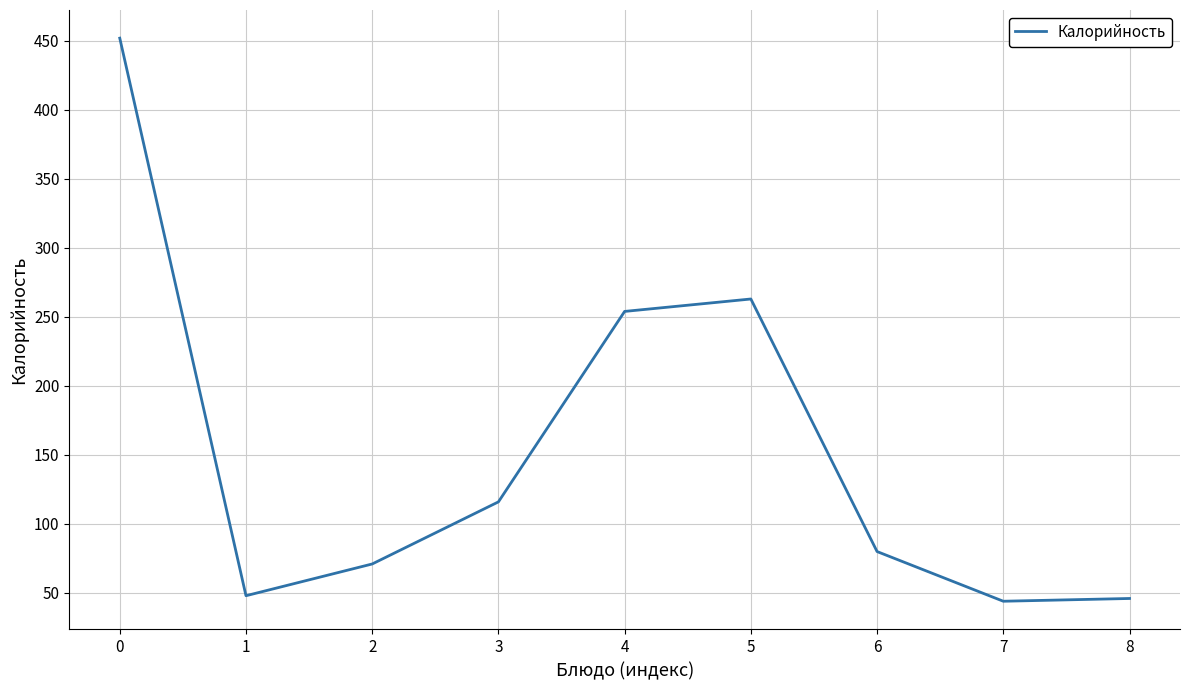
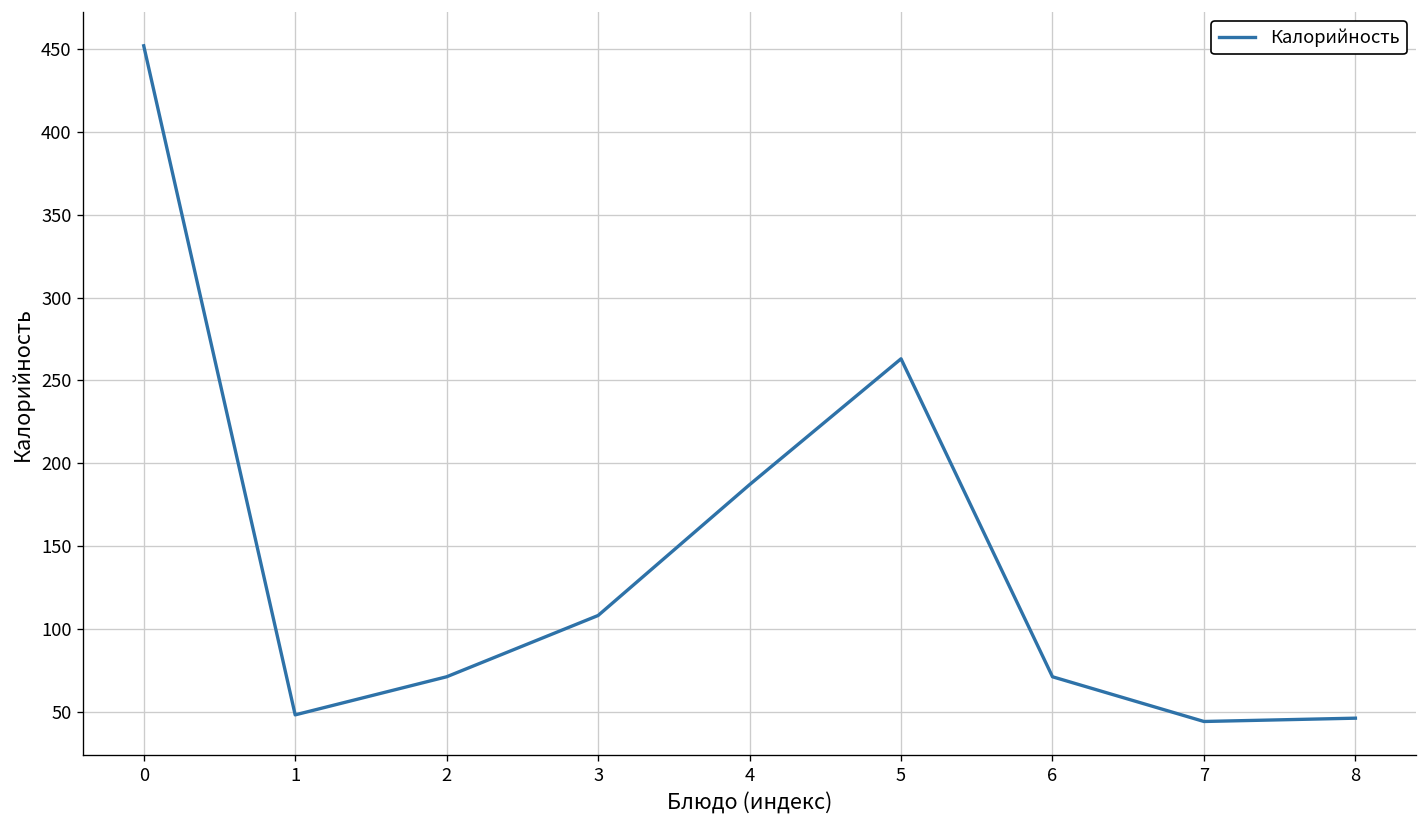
3: 116 -> 108
4: 254 -> 187
6: 80 -> 71
